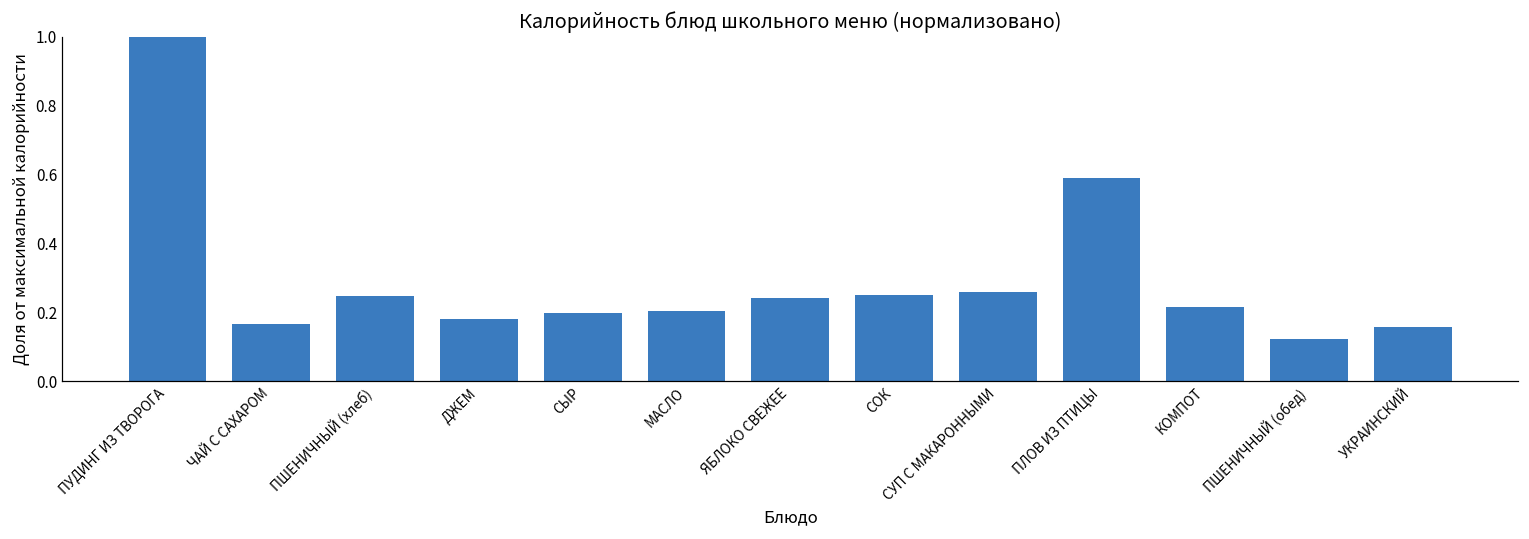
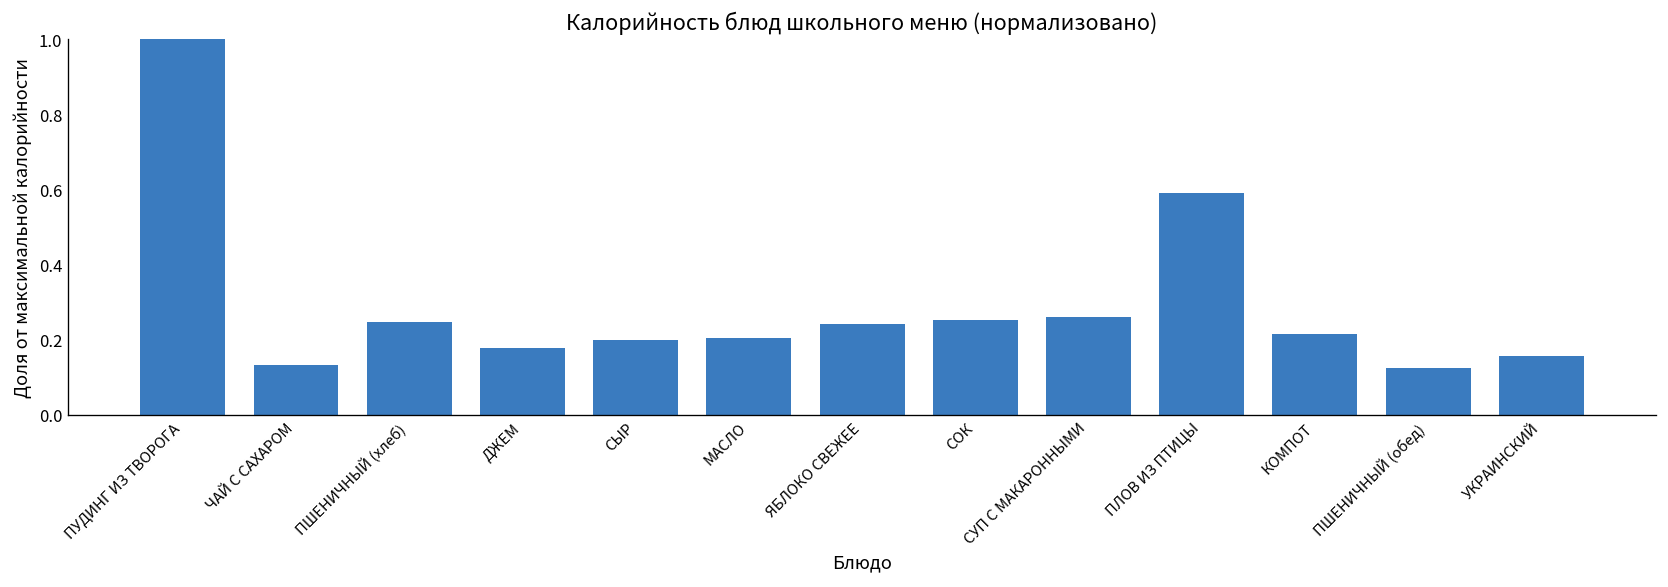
ЧАЙ С САХАРОМ: 0.17 -> 0.13
